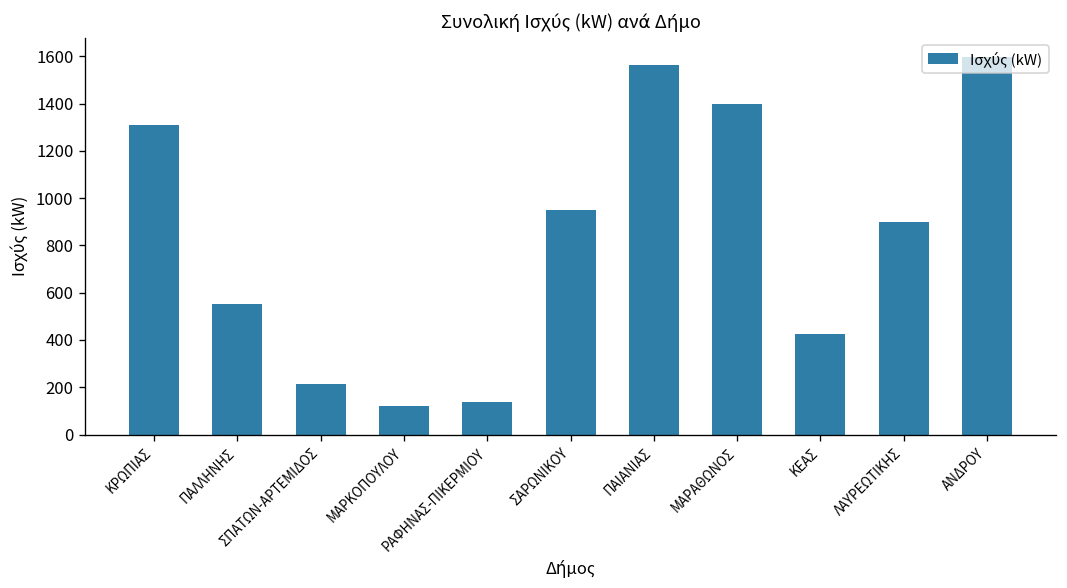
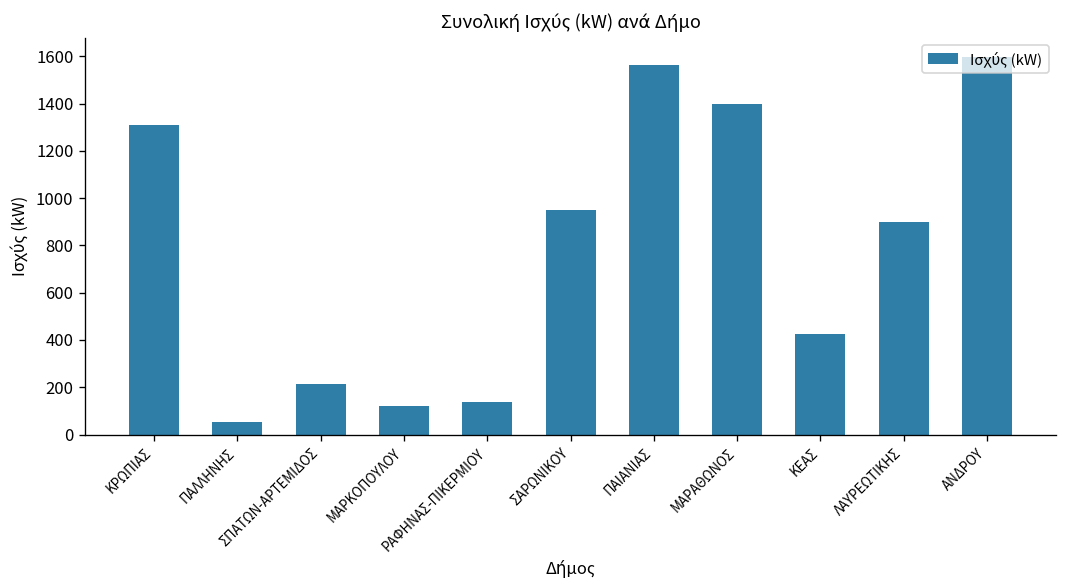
ΠΑΛΛΗΝΗΣ: 550 -> 50
